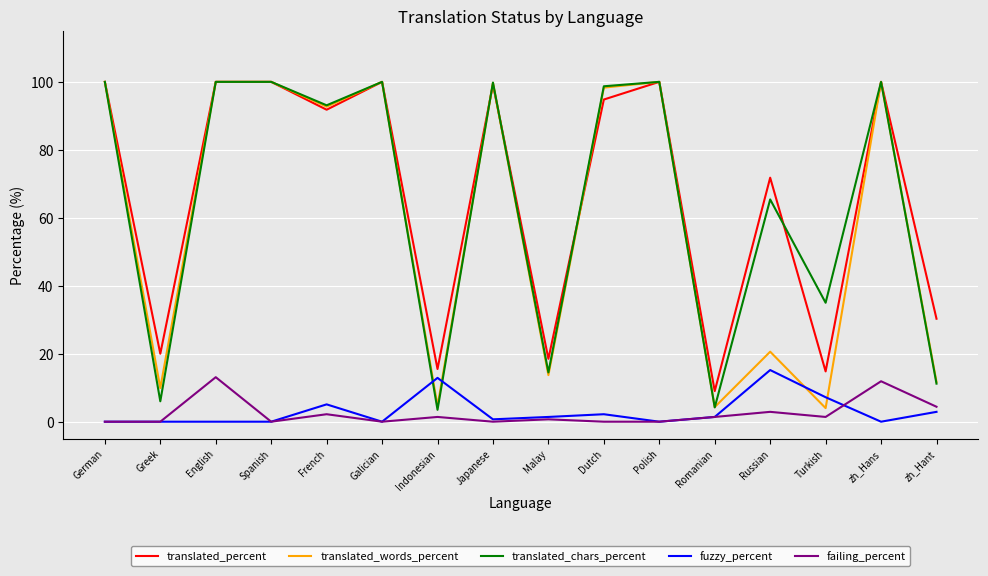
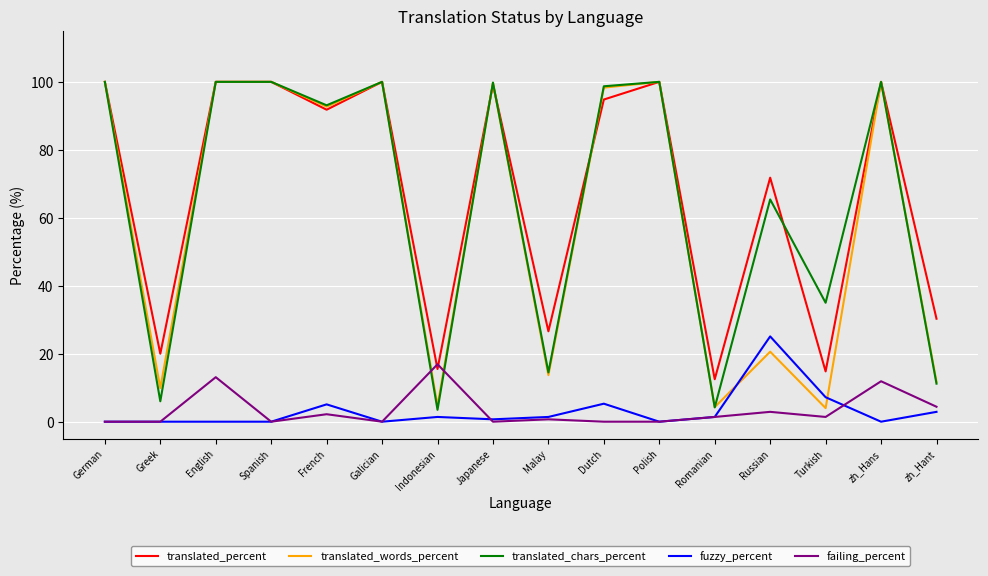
fuzzy_percent, Indonesian: 13 -> 1
failing_percent, Indonesian: 1 -> 17
translated_percent, Malay: 19 -> 27
fuzzy_percent, Dutch: 2 -> 5
translated_percent, Romanian: 9 -> 13
fuzzy_percent, Russian: 15 -> 25
